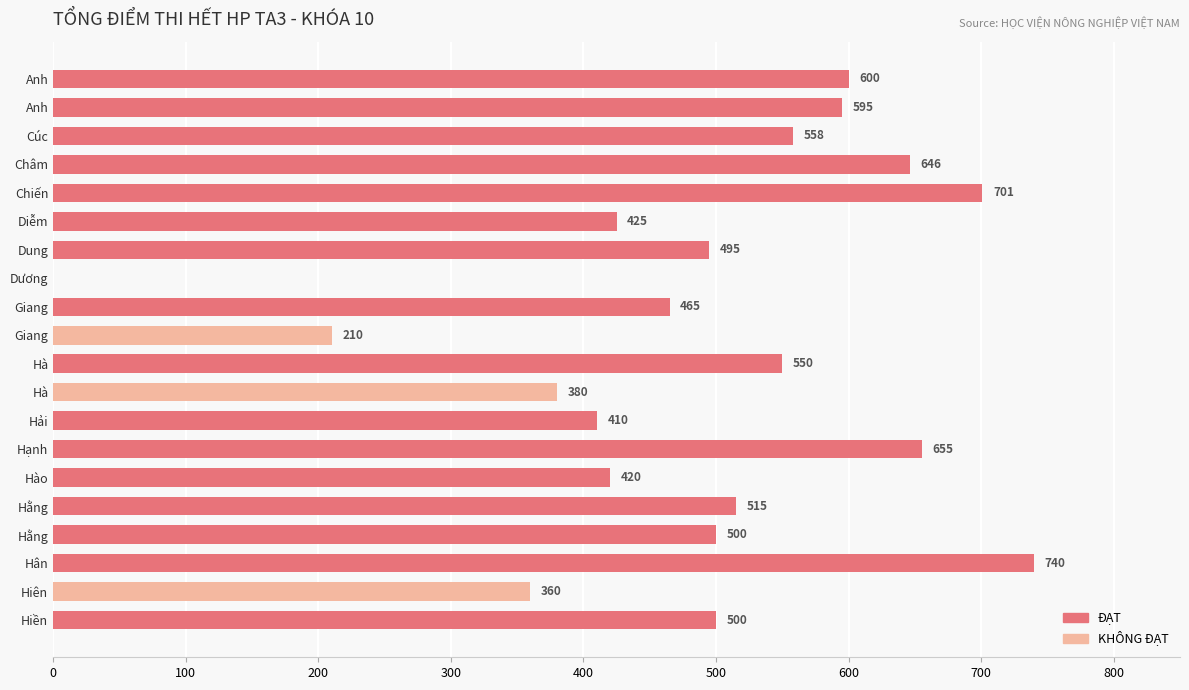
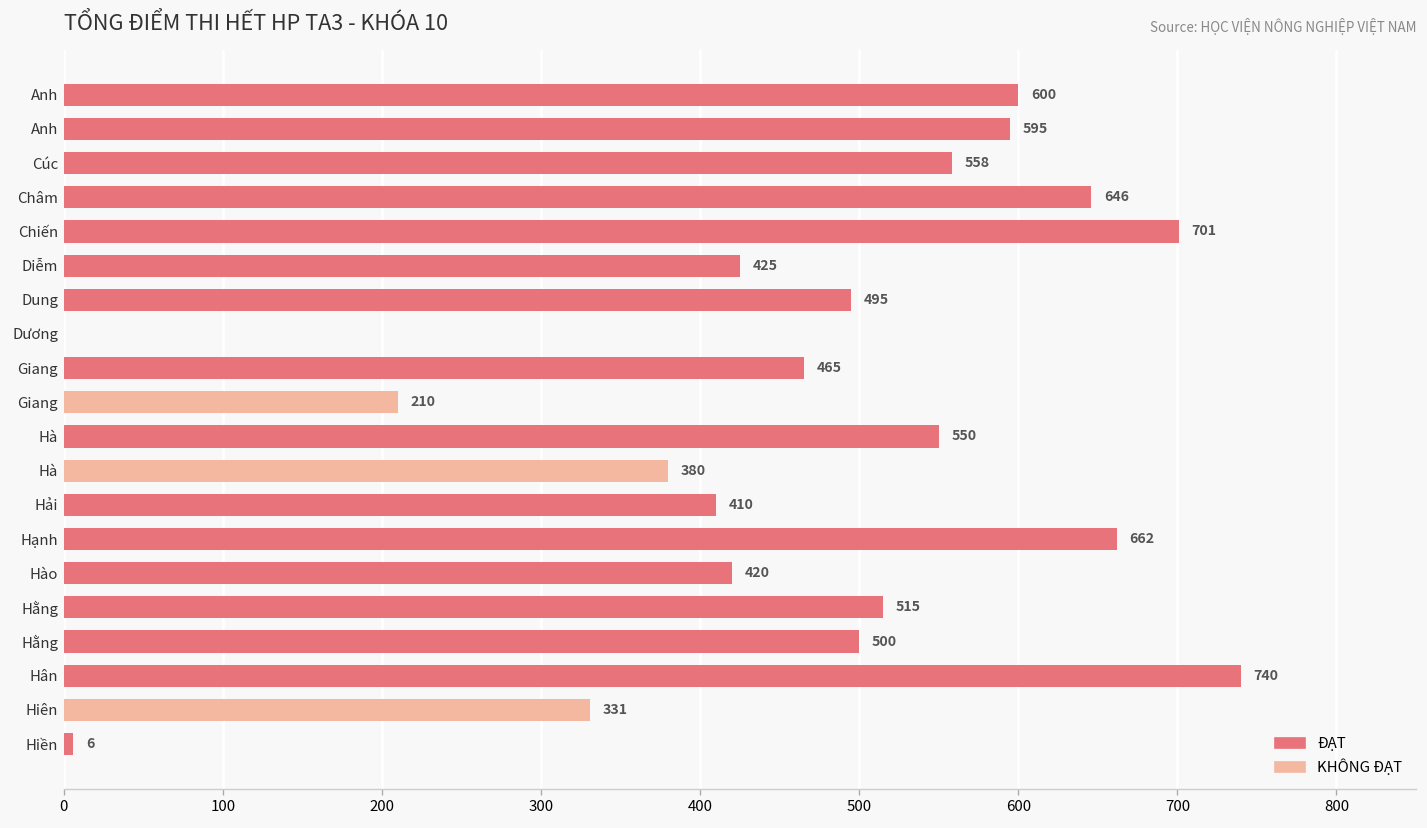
Hạnh: 655 -> 662
Hiên: 360 -> 331
Hiền: 500 -> 6
